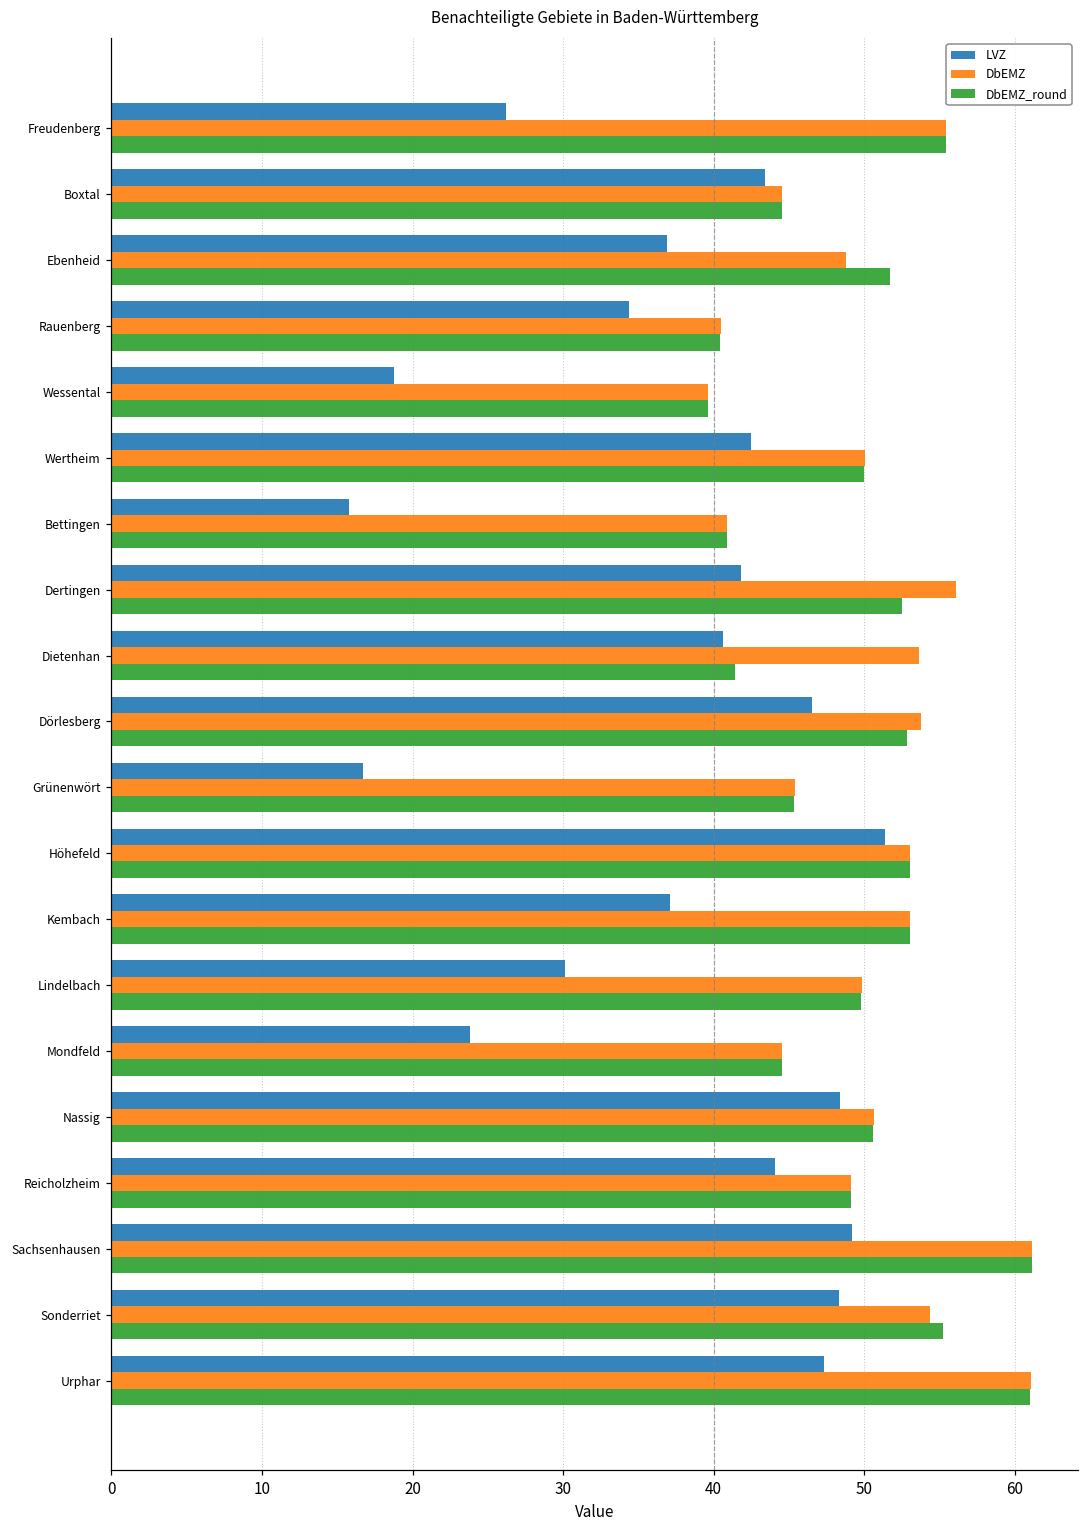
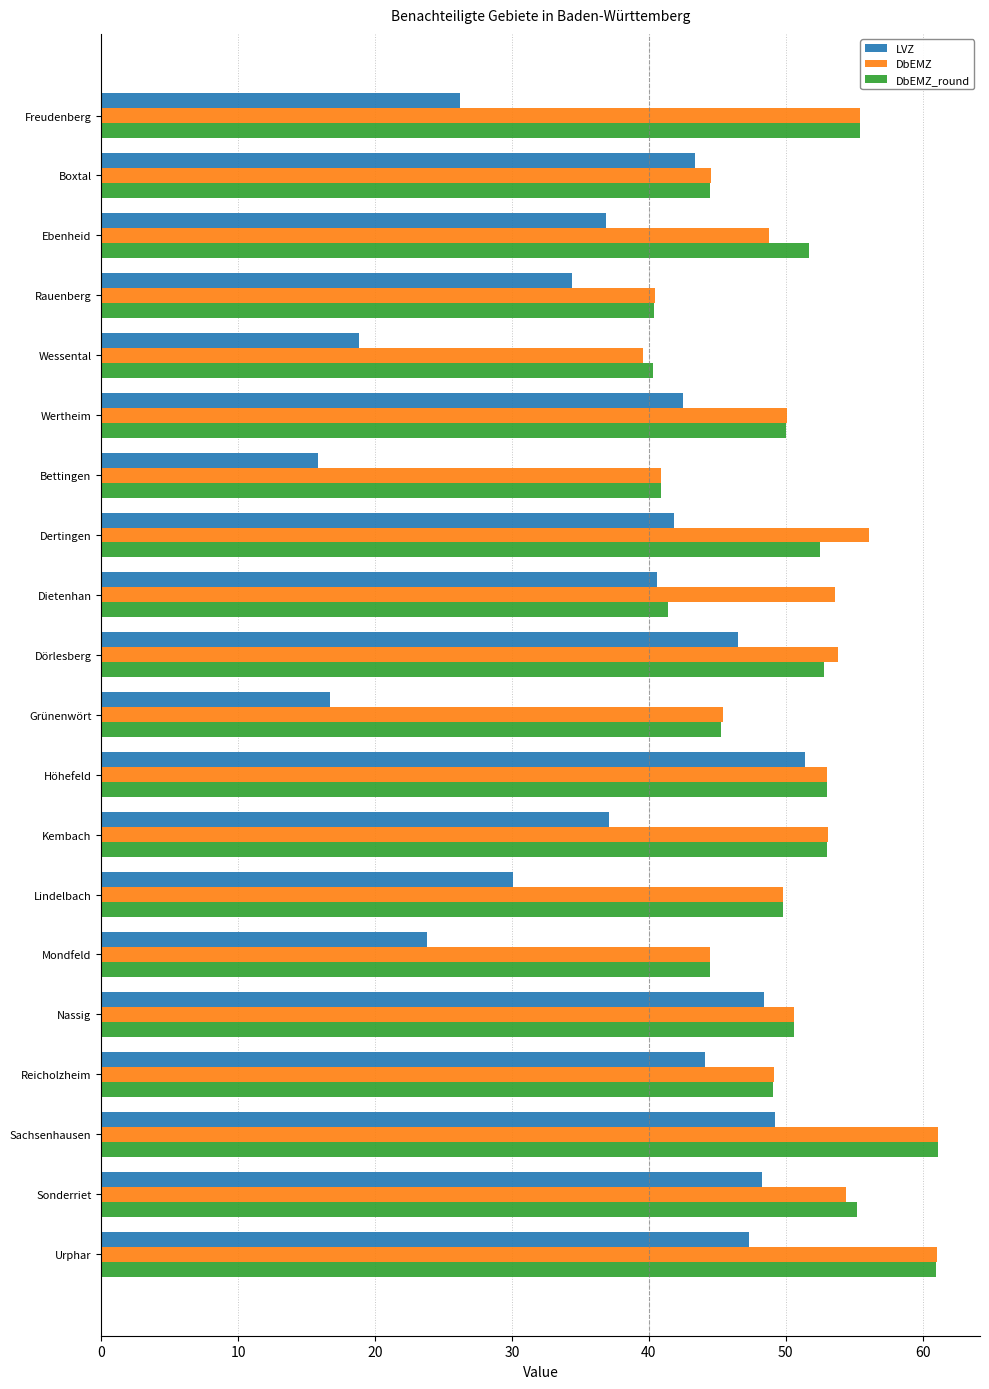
DbEMZ_round, Wessental: 39.6 -> 40.3
